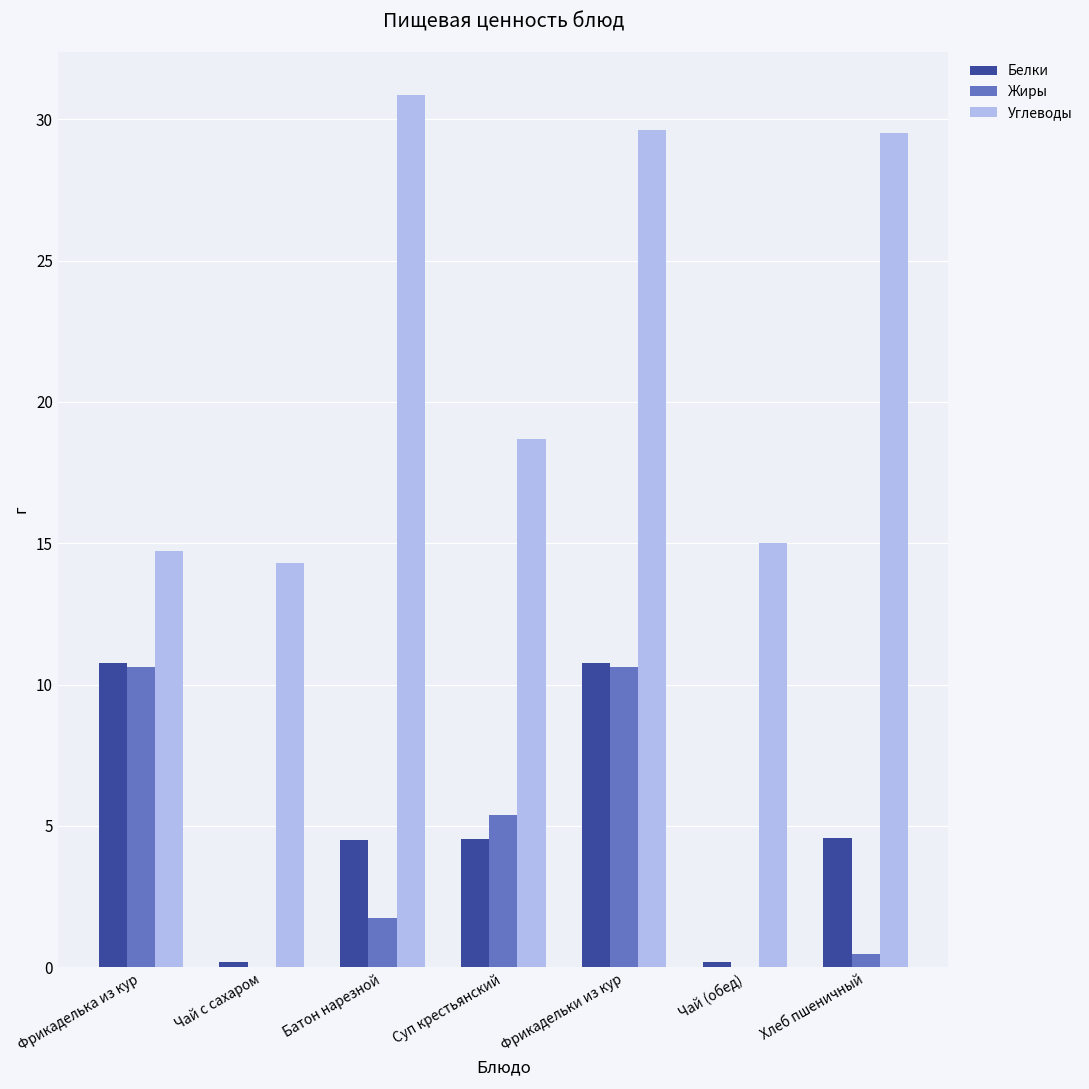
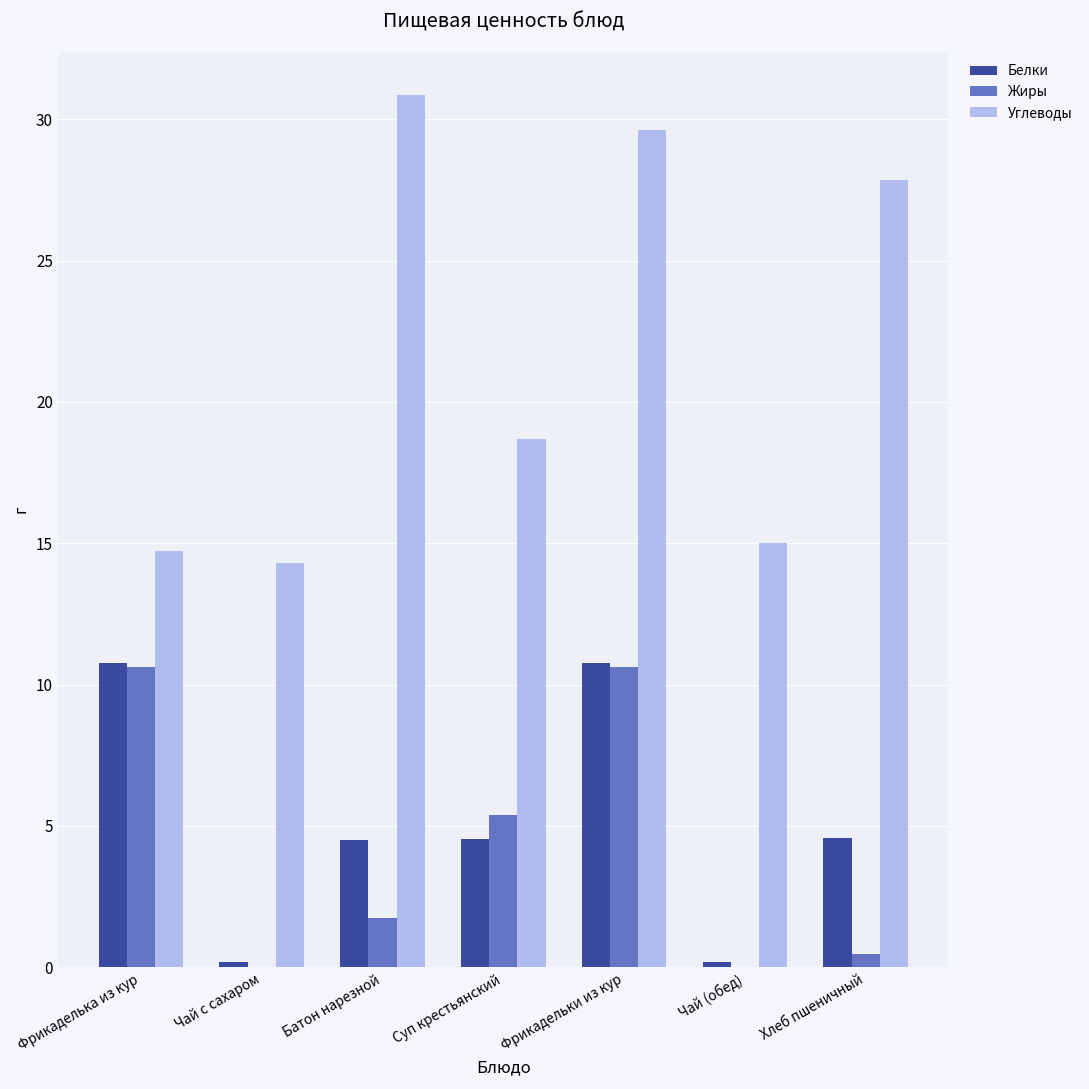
Углеводы, Хлеб пшеничный: 29.5 -> 27.8
